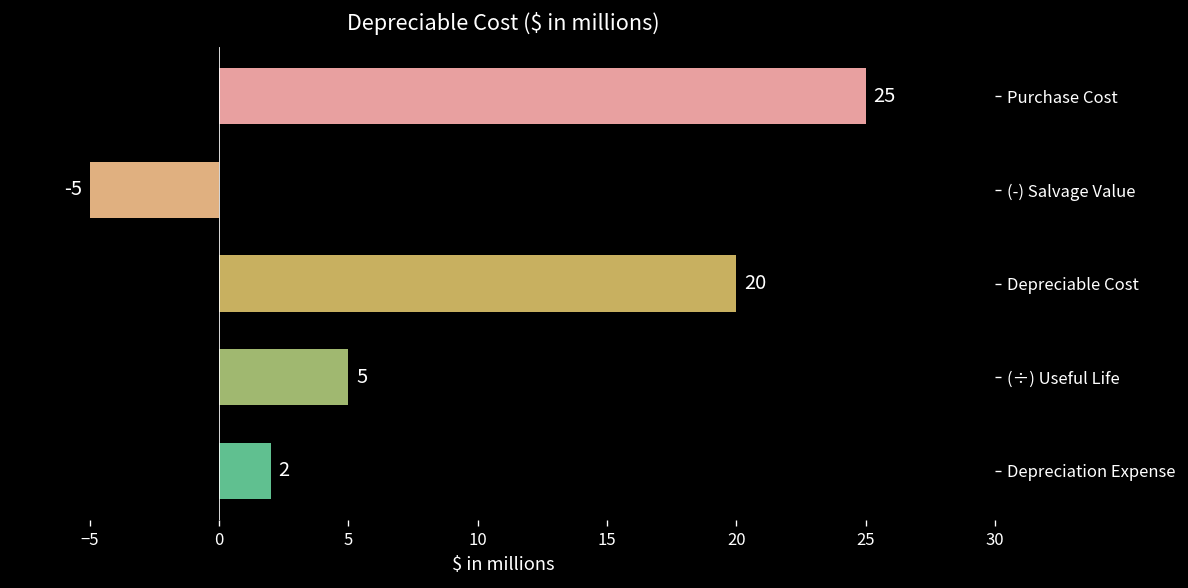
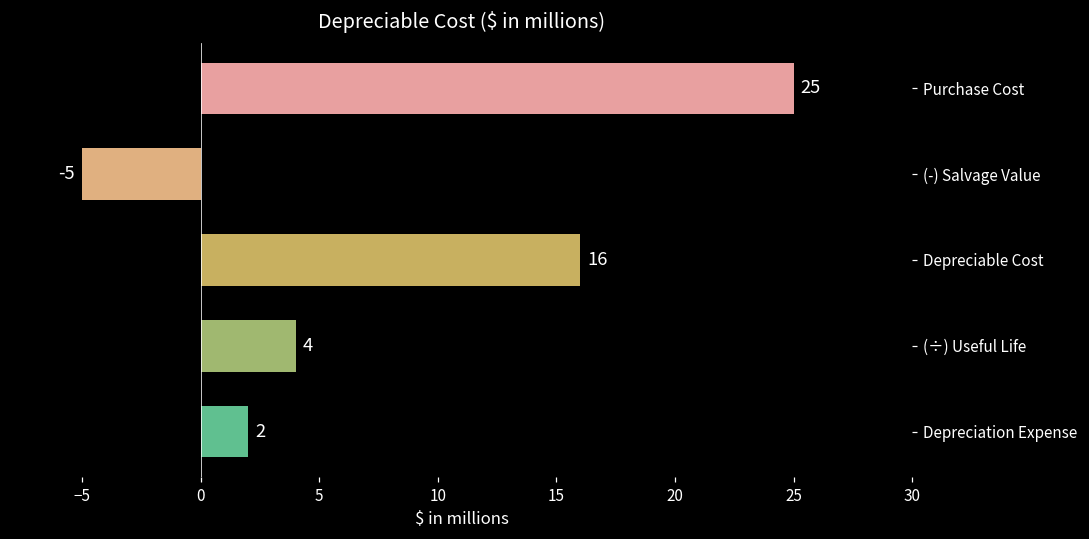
Depreciable Cost: 20 -> 16
(÷) Useful Life: 5 -> 4
